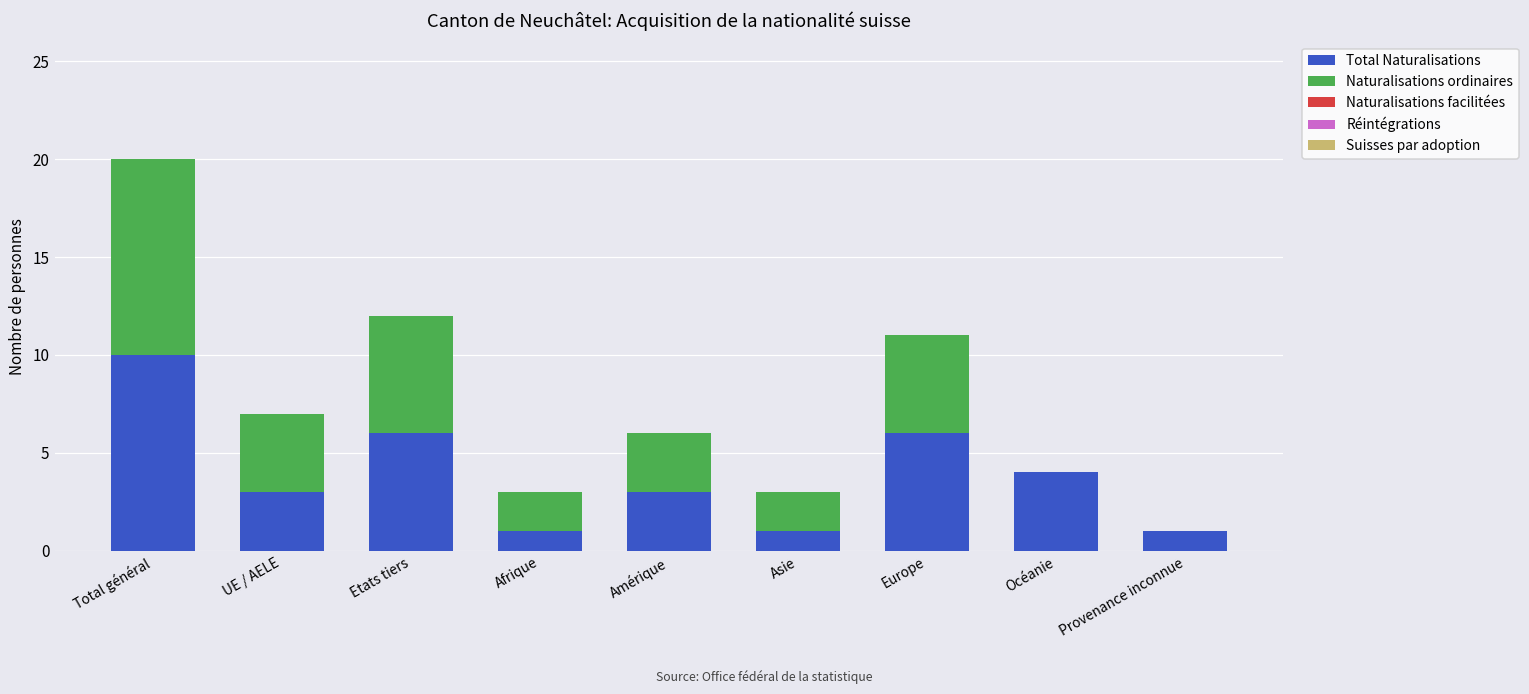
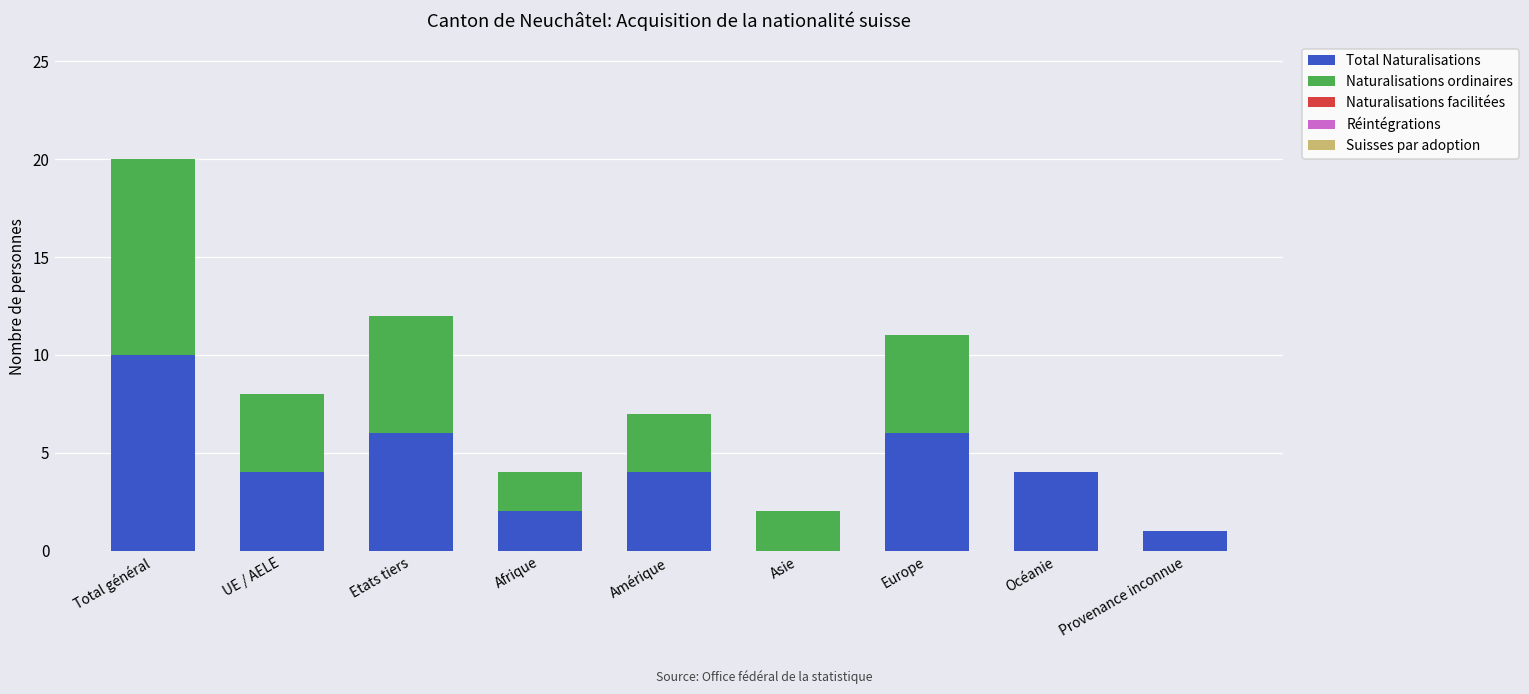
Total Naturalisations, UE / AELE: 3 -> 4
Total Naturalisations, Afrique: 1 -> 2
Total Naturalisations, Amérique: 3 -> 4
Total Naturalisations, Asie: 1 -> 0
